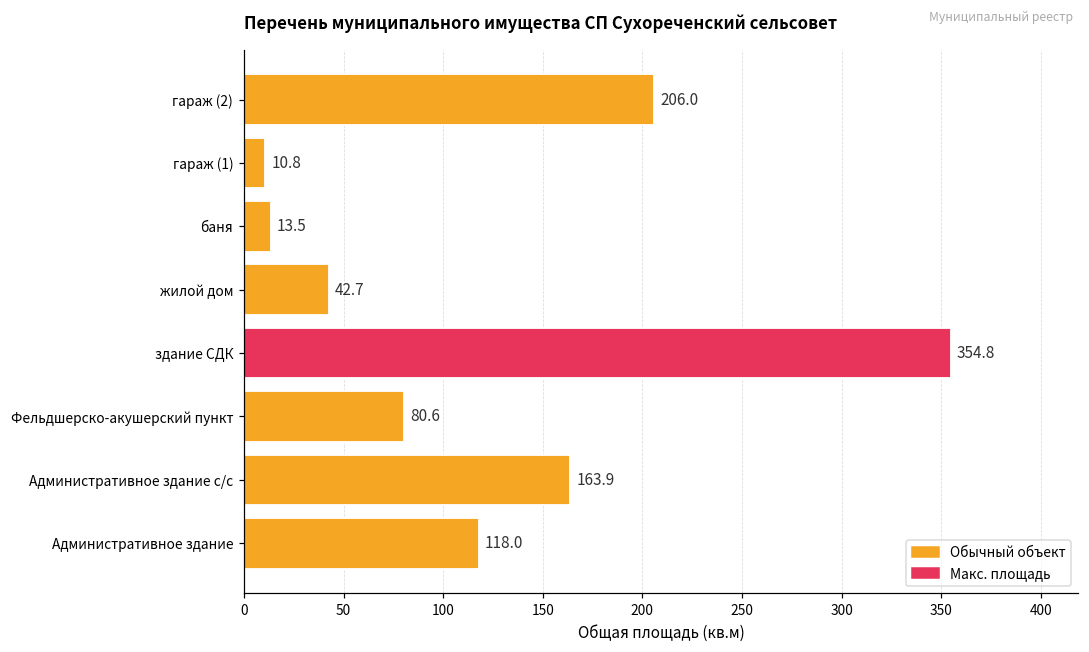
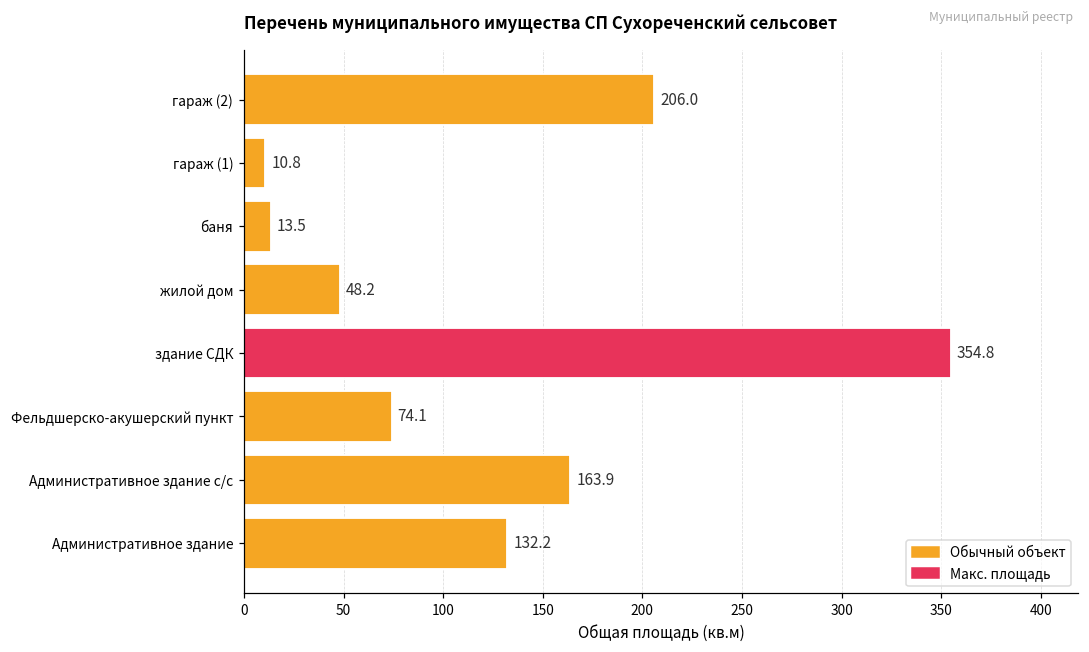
жилой дом: 42.7 -> 48.2
Фельдшерско-акушерский пункт: 80.6 -> 74.1
Административное здание: 118.0 -> 132.2
